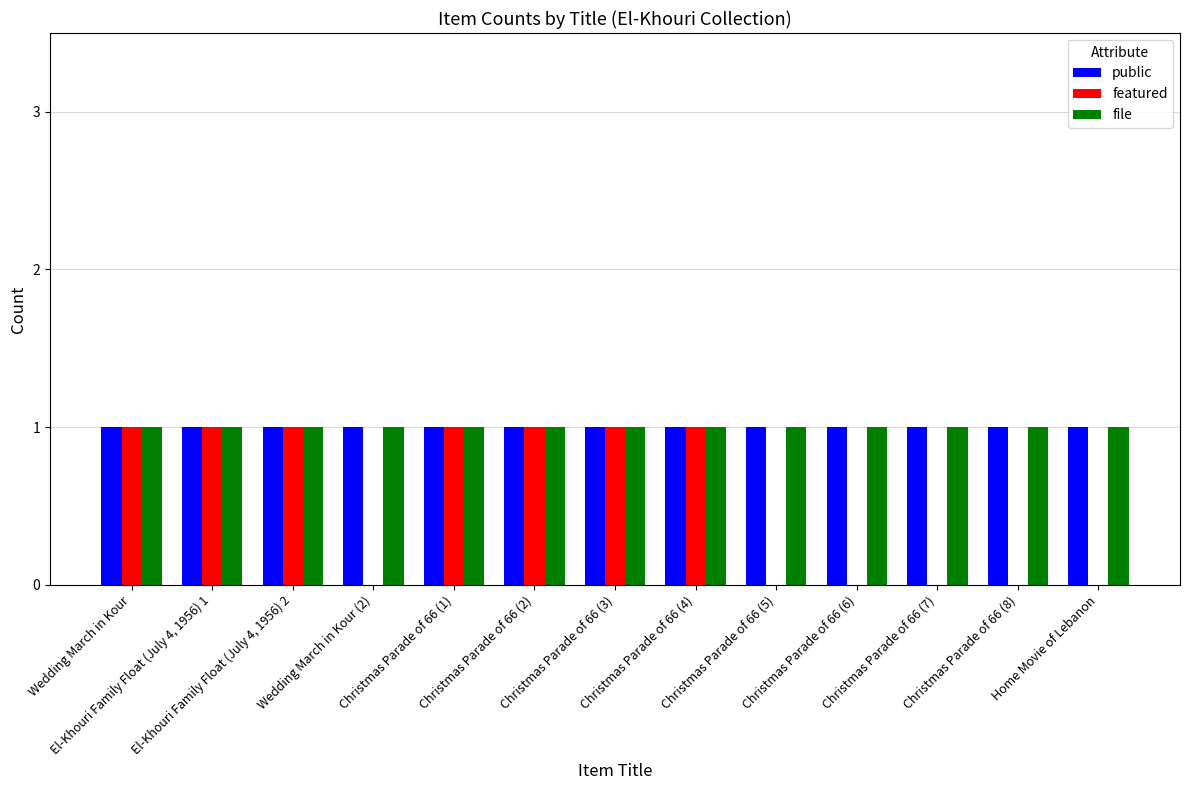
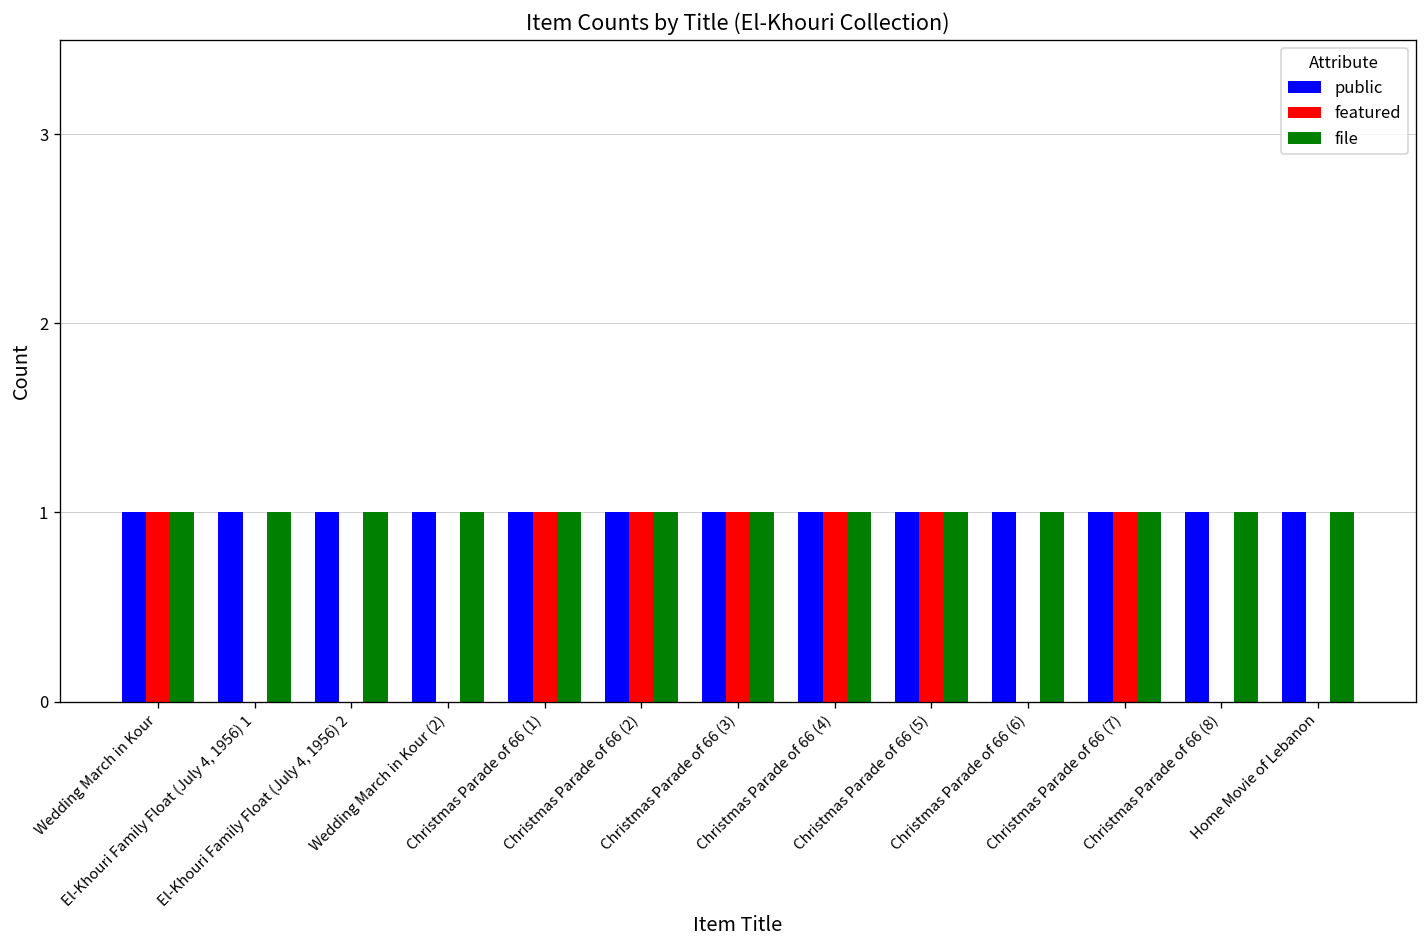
featured, El-Khouri Family Float (July 4, 1956) 1: 1 -> 0
featured, El-Khouri Family Float (July 4, 1956) 2: 1 -> 0
featured, Christmas Parade of 66 (5): 0 -> 1
featured, Christmas Parade of 66 (7): 0 -> 1
